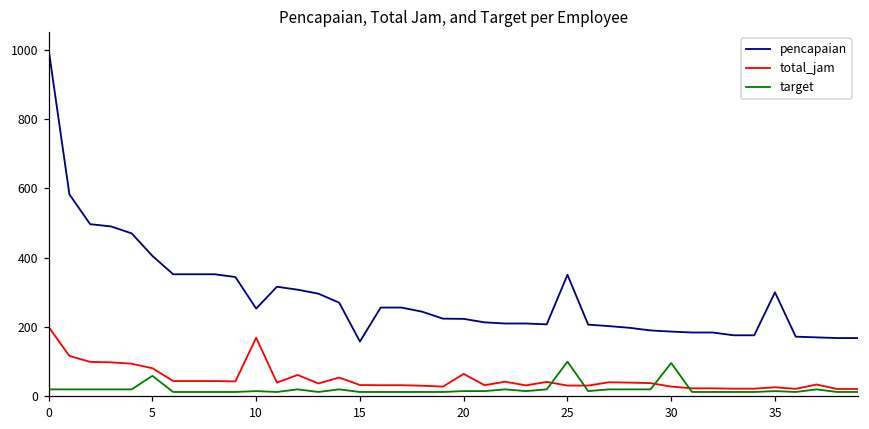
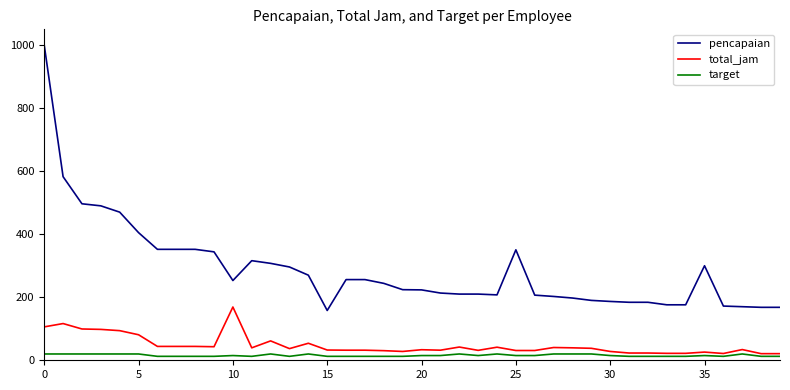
total_jam, 0: 200 -> 110
target, 5: 60 -> 20
total_jam, 20: 60 -> 30
target, 25: 100 -> 20
target, 30: 100 -> 20
